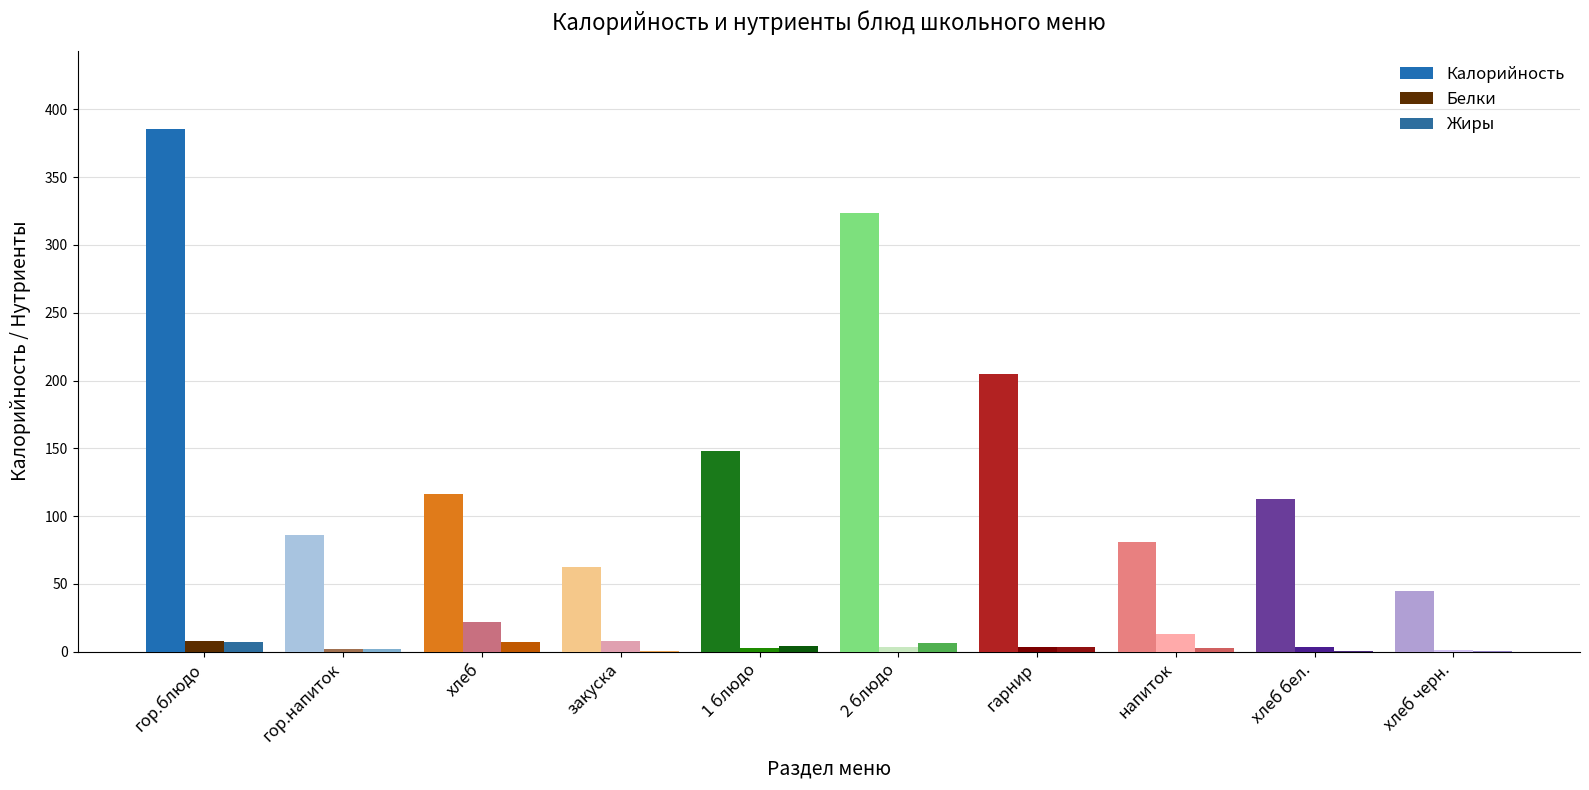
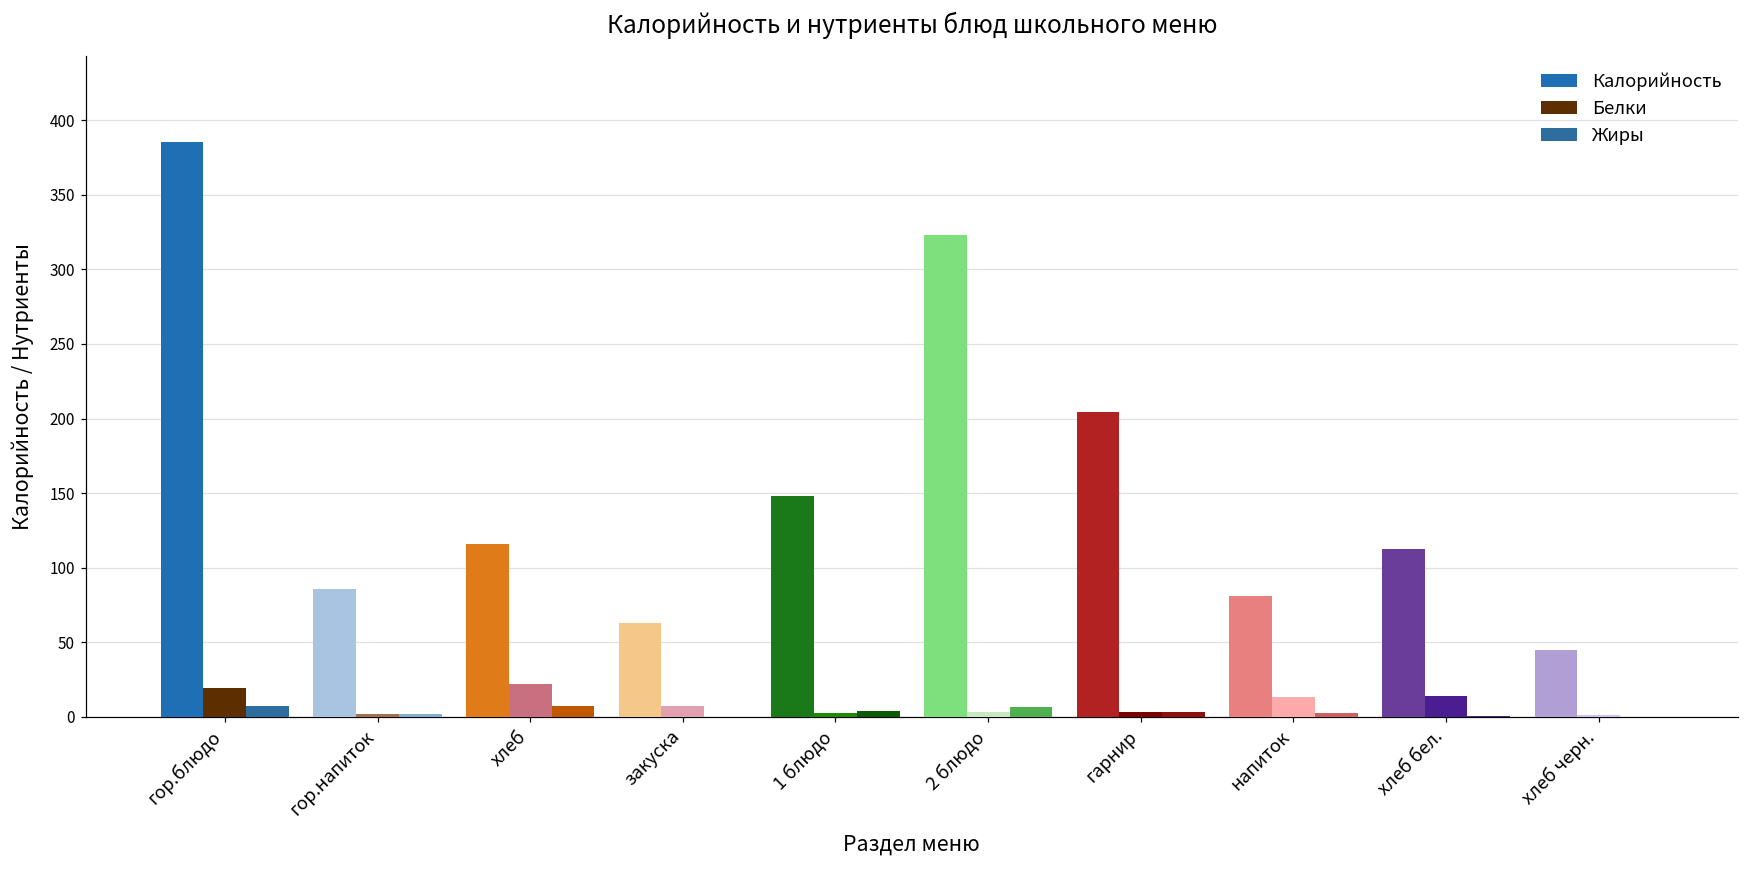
Белки, гор.блюдо: 8 -> 19
Белки, хлеб бел.: 3 -> 14
